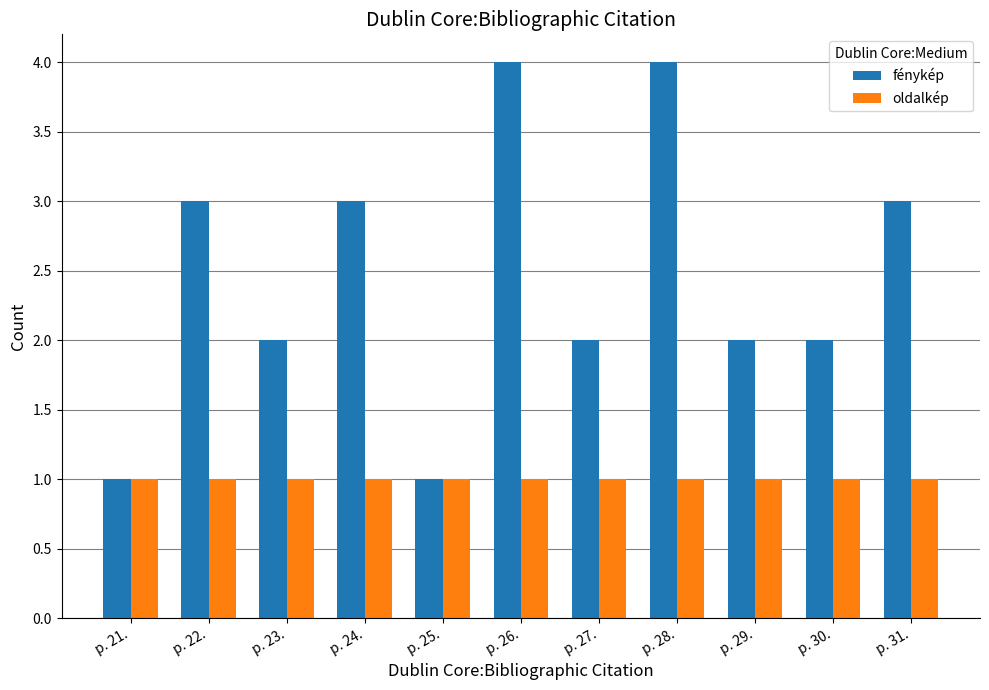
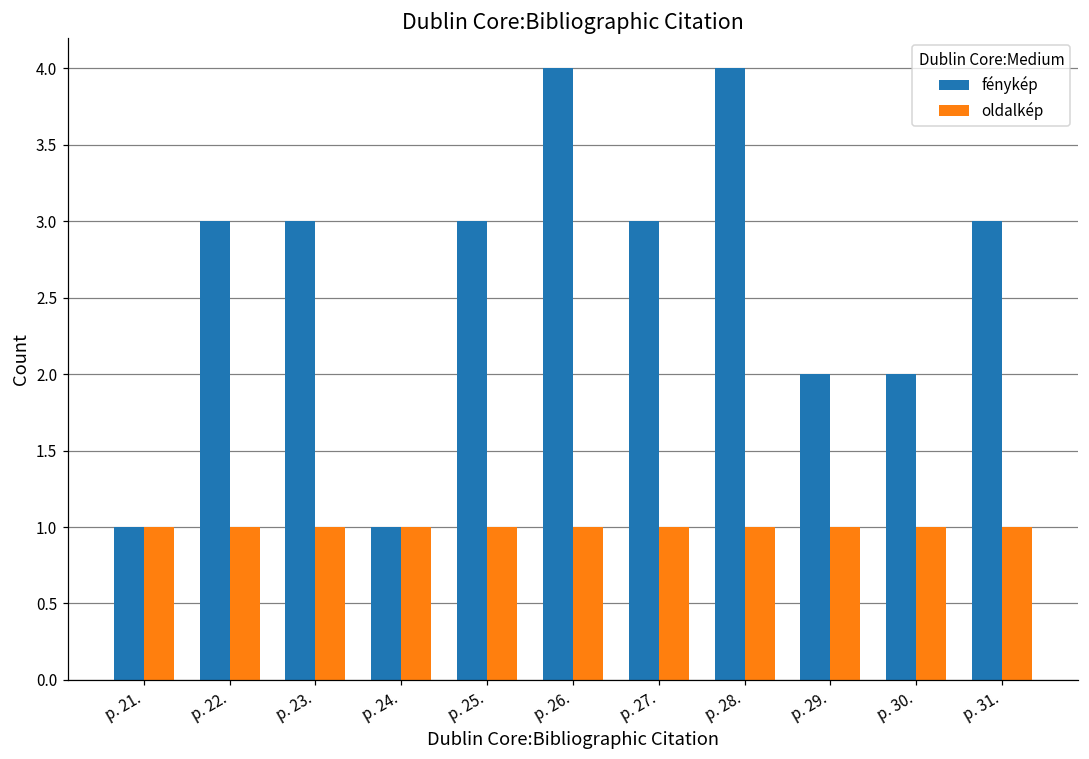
fénykép, p. 23.: 2 -> 3
fénykép, p. 24.: 3 -> 1
fénykép, p. 25.: 1 -> 3
fénykép, p. 27.: 2 -> 3
